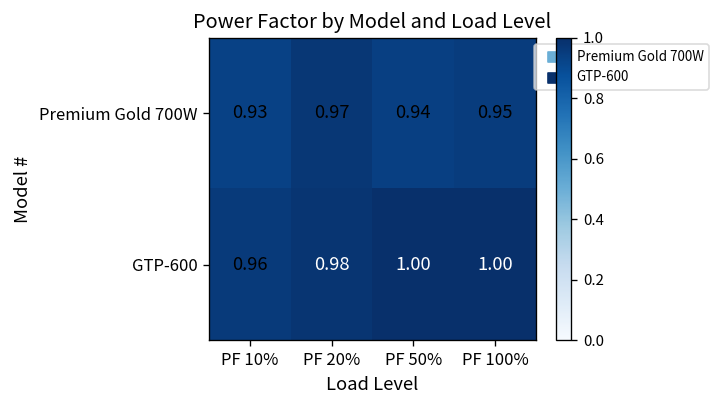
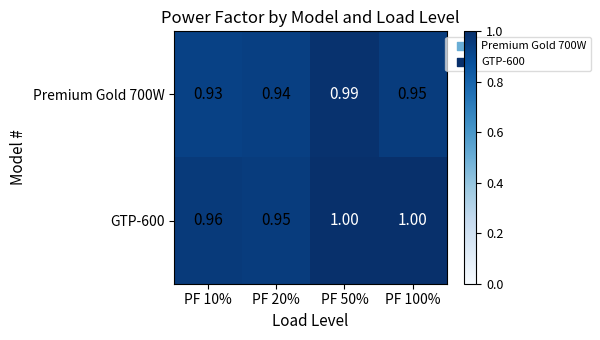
Premium Gold 700W, PF 20%: 0.97 -> 0.94
Premium Gold 700W, PF 50%: 0.94 -> 0.99
GTP-600, PF 20%: 0.98 -> 0.95
